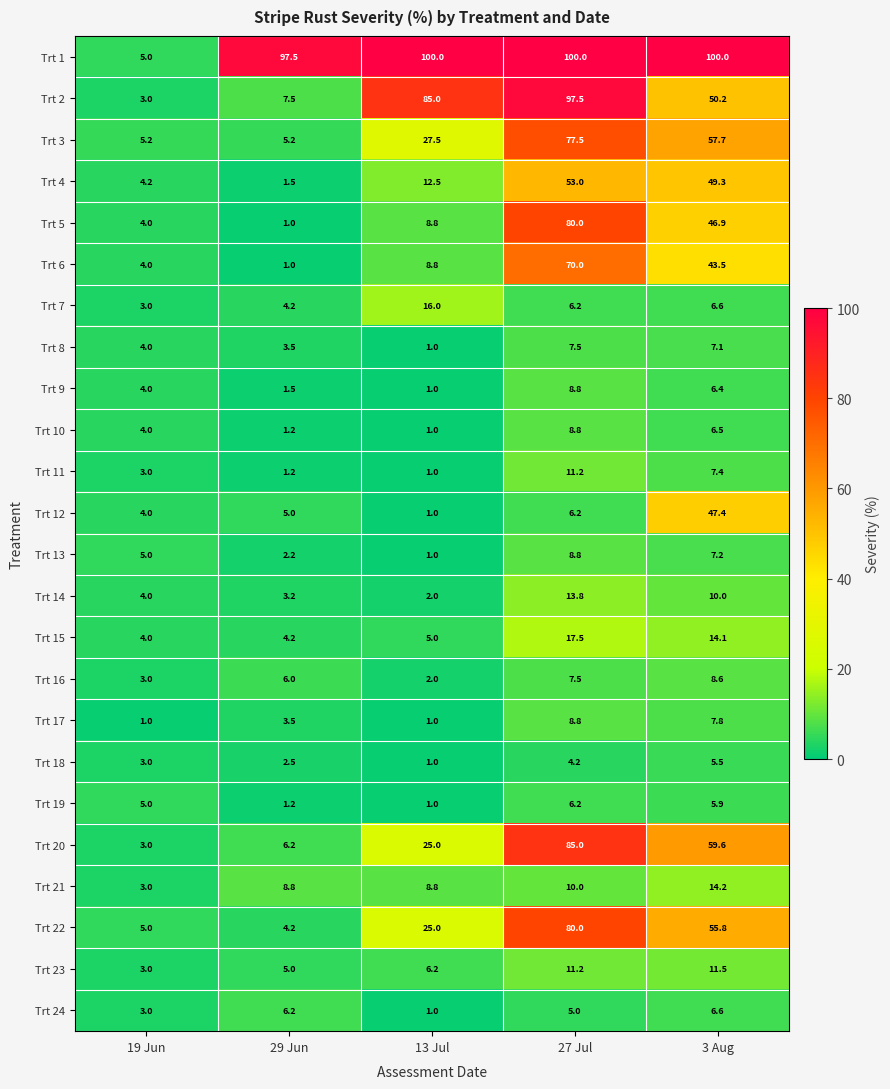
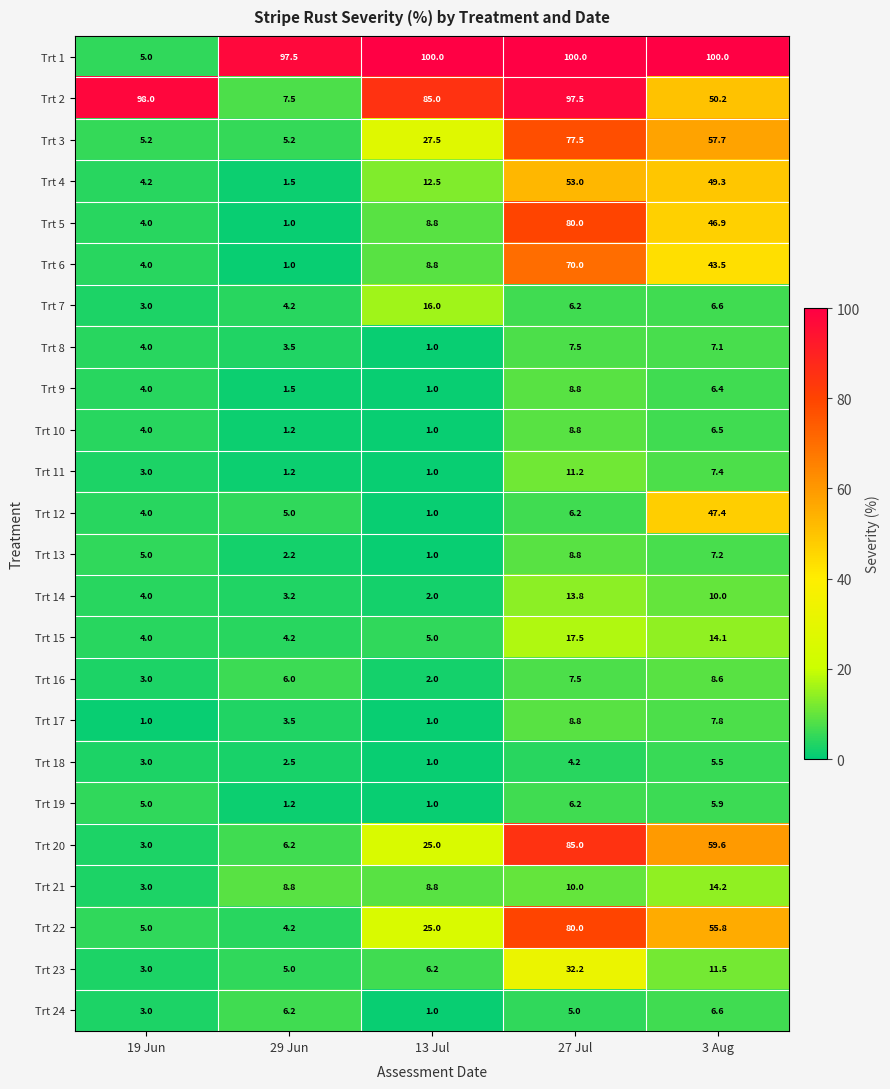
Trt 2, 19 Jun: 3.0 -> 98.0
Trt 23, 27 Jul: 11.2 -> 32.2
